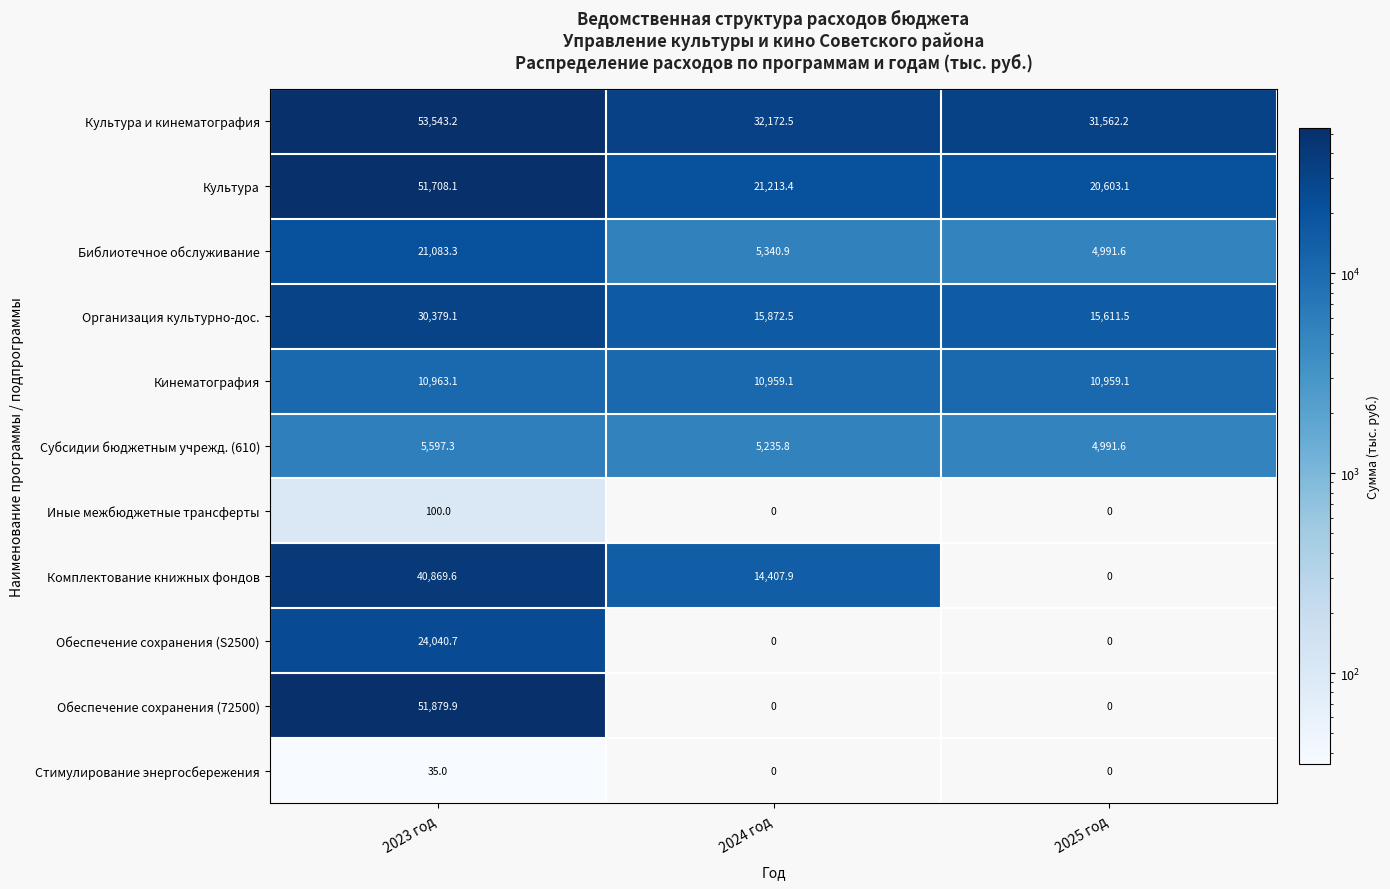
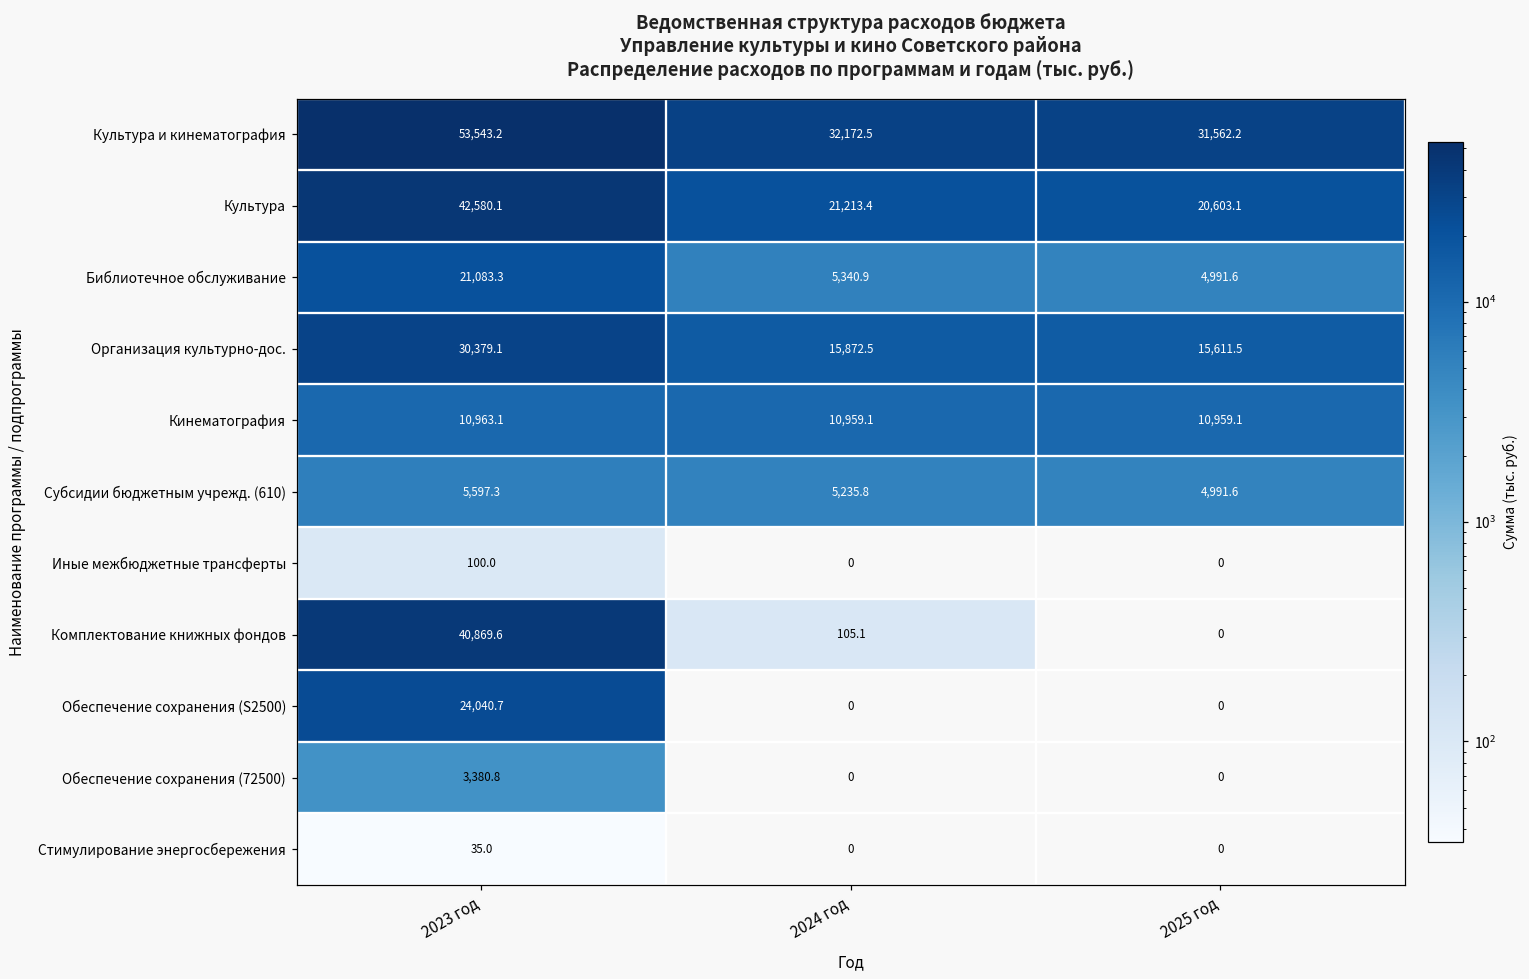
Культура, 2023 год: 51,708.1 -> 42,580.1
Комплектование книжных фондов, 2024 год: 14,407.9 -> 105.1
Обеспечение сохранения (72500), 2023 год: 51,879.9 -> 3,380.8
